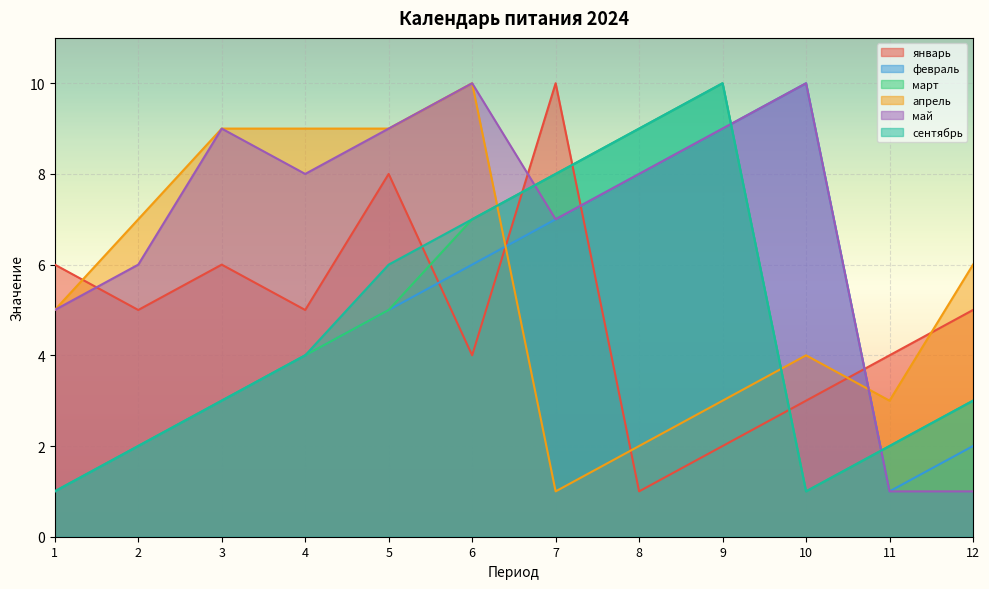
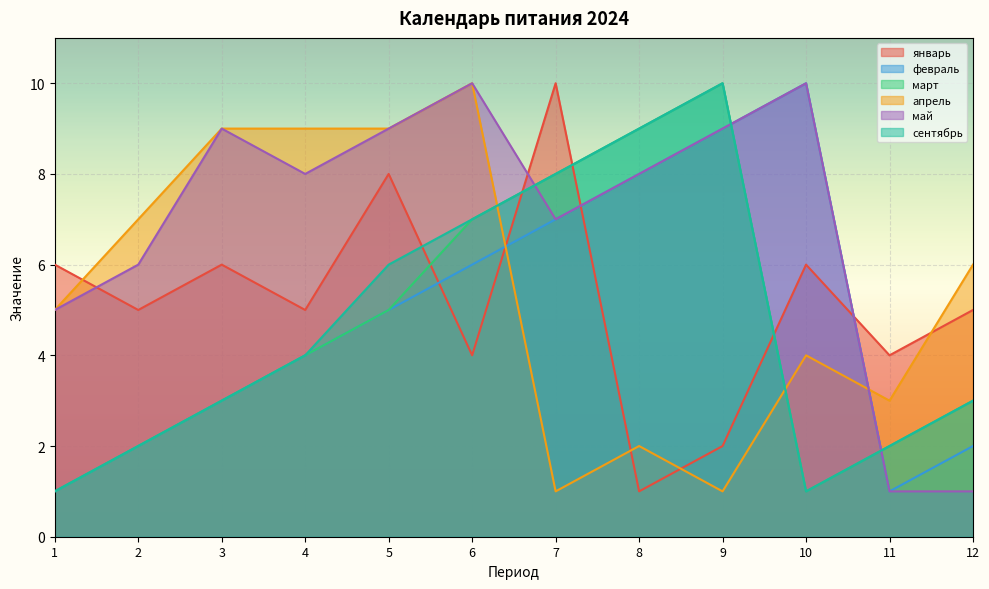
апрель, 9: 3 -> 1
январь, 10: 3 -> 6
